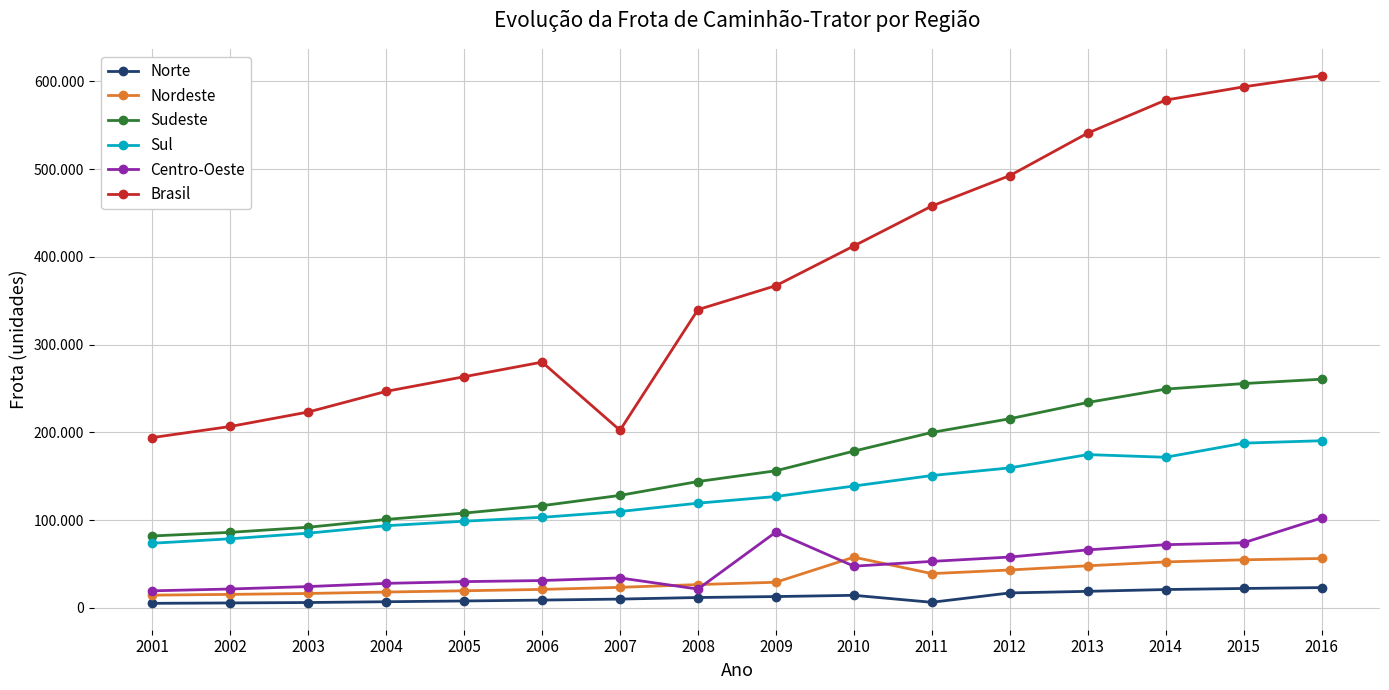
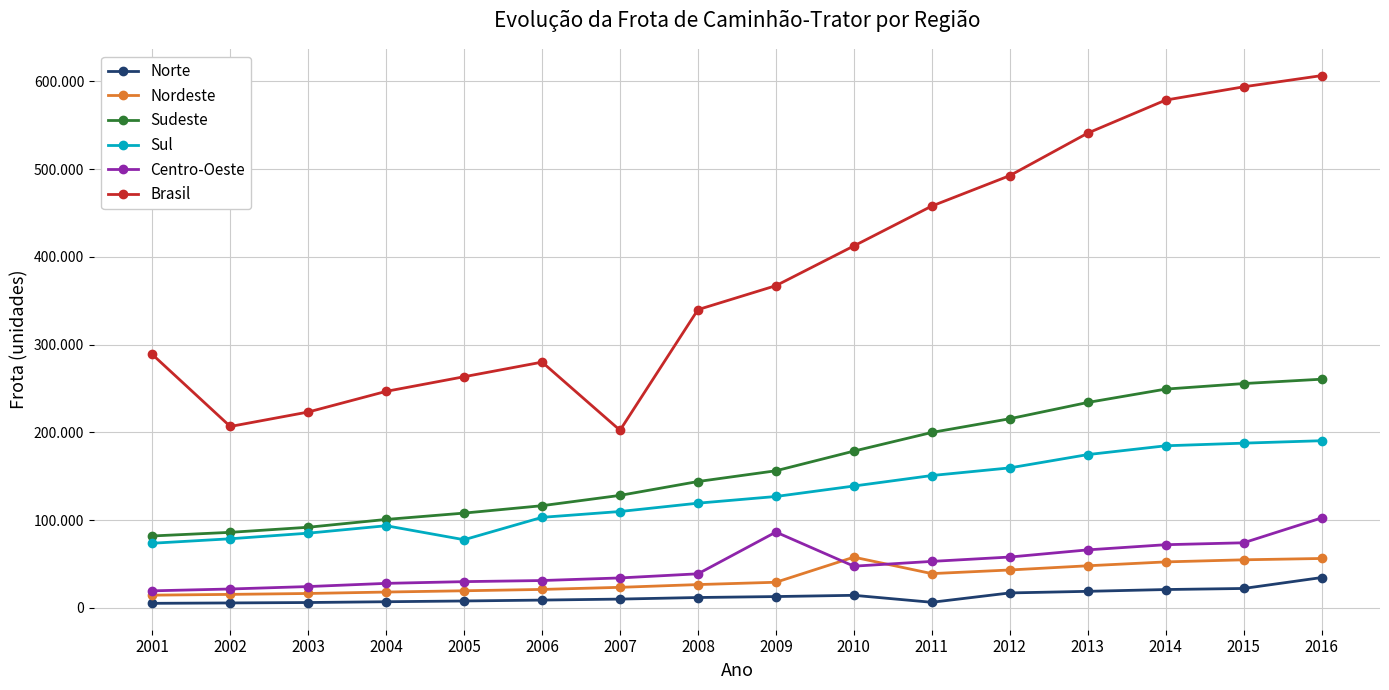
Brasil, 2001: 190 -> 290
Sul, 2005: 100 -> 80
Centro-Oeste, 2008: 20 -> 40
Sul, 2014: 170 -> 180
Norte, 2016: 20 -> 30
